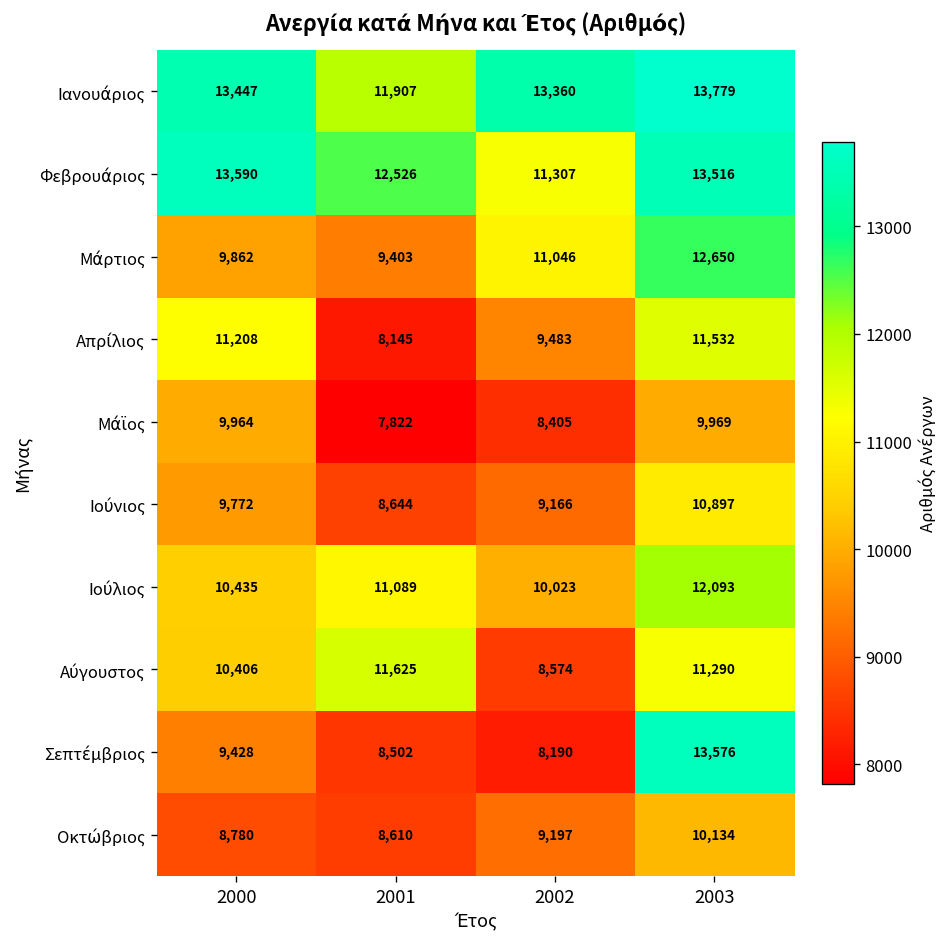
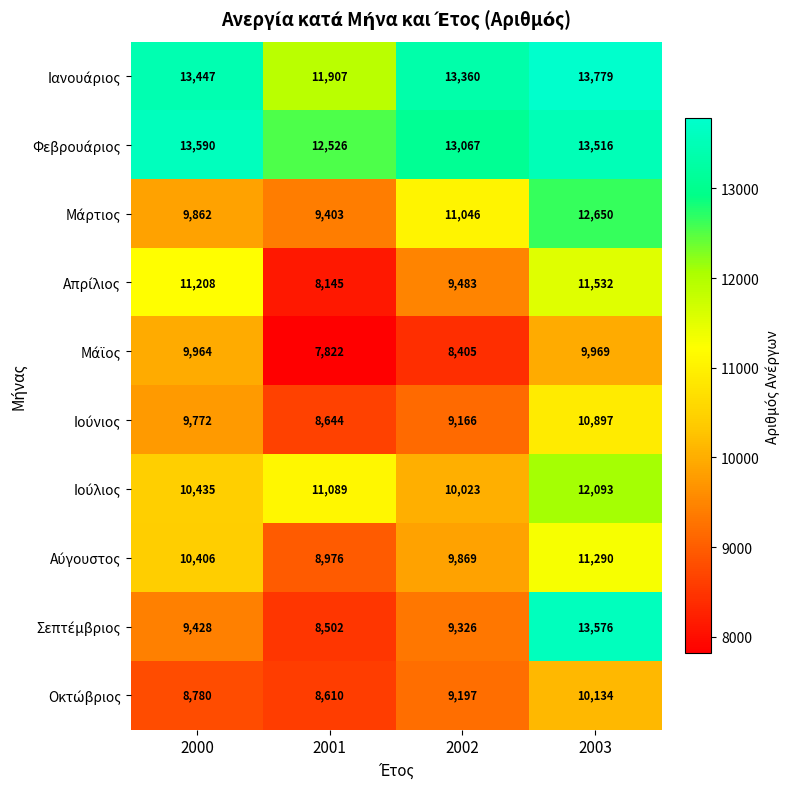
Φεβρουάριος, 2002: 11,307 -> 13,067
Αύγουστος, 2001: 11,625 -> 8,976
Αύγουστος, 2002: 8,574 -> 9,869
Σεπτέμβριος, 2002: 8,190 -> 9,326
